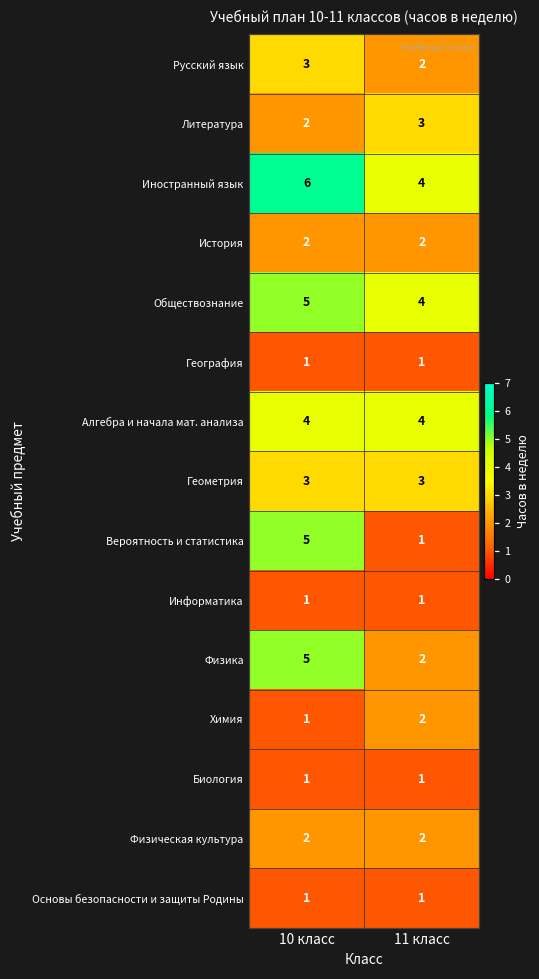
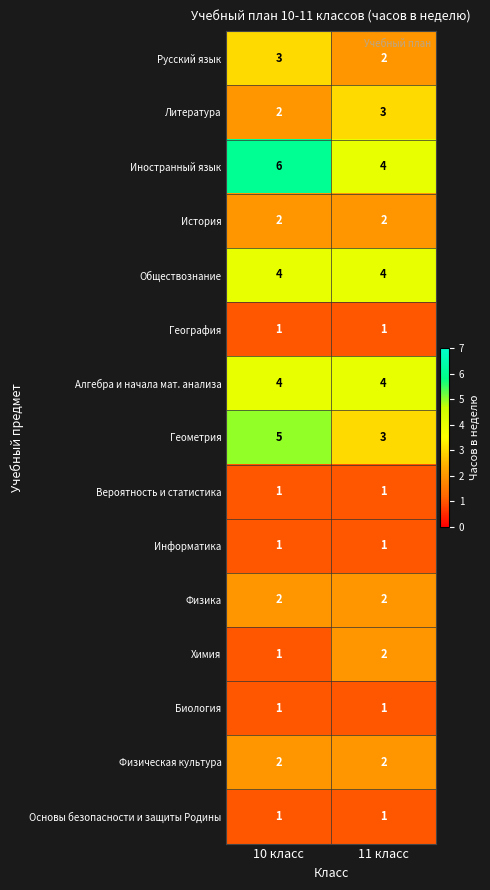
Обществознание, 10 класс: 5 -> 4
Геометрия, 10 класс: 3 -> 5
Вероятность и статистика, 10 класс: 5 -> 1
Физика, 10 класс: 5 -> 2
